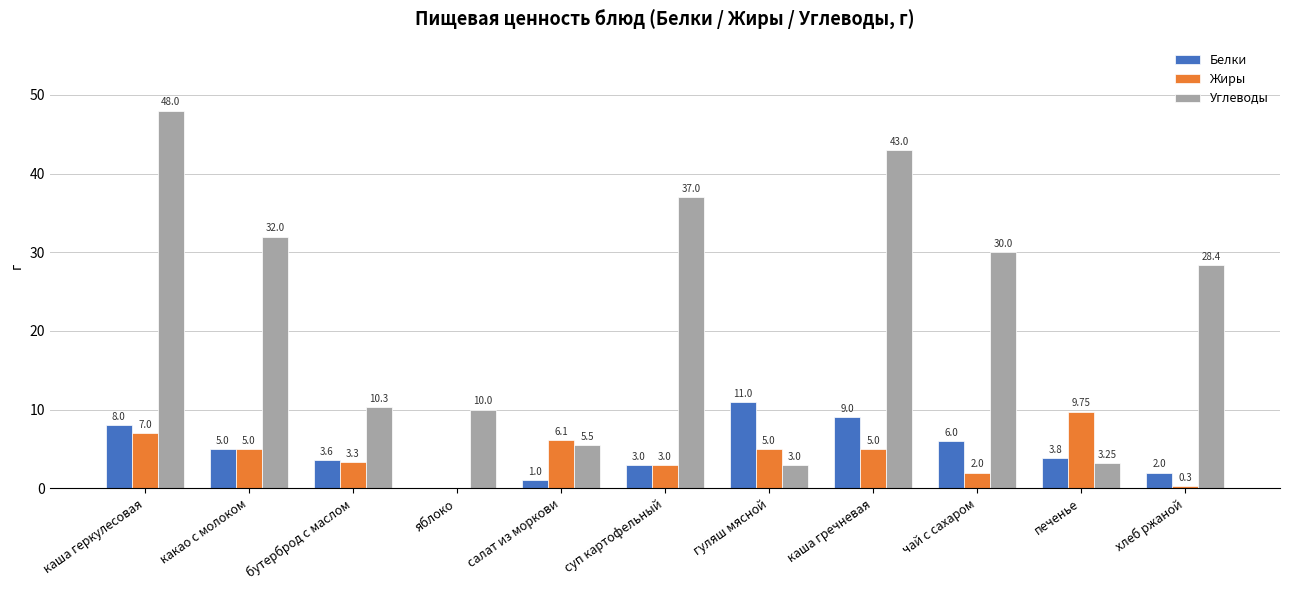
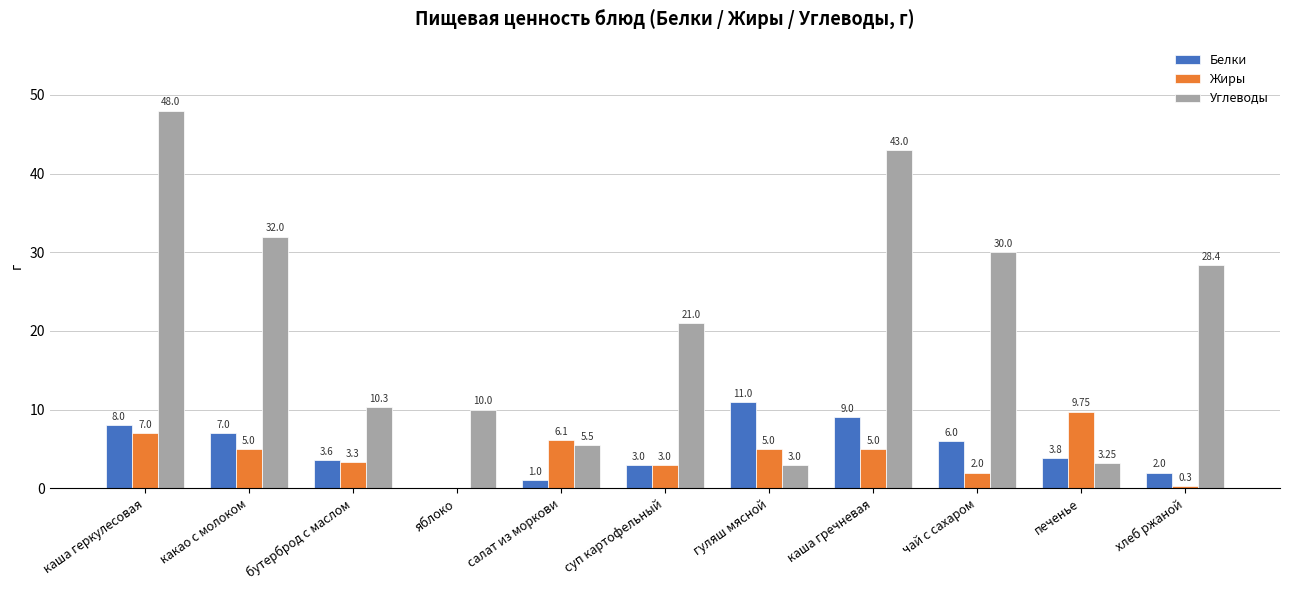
Белки, какао с молоком: 5.0 -> 7.0
Углеводы, суп картофельный: 37.0 -> 21.0
